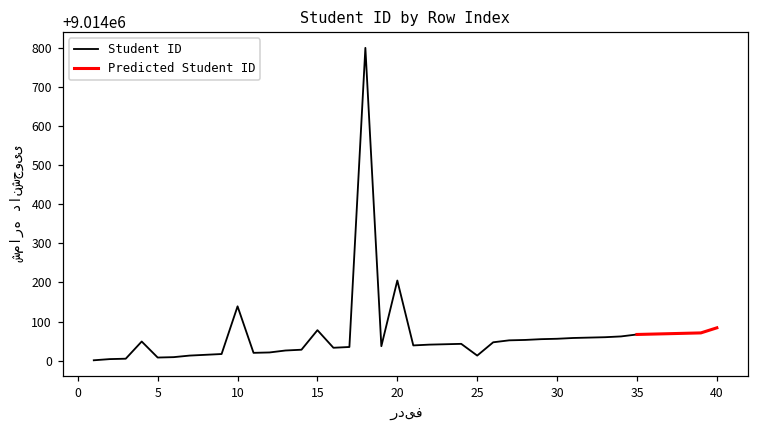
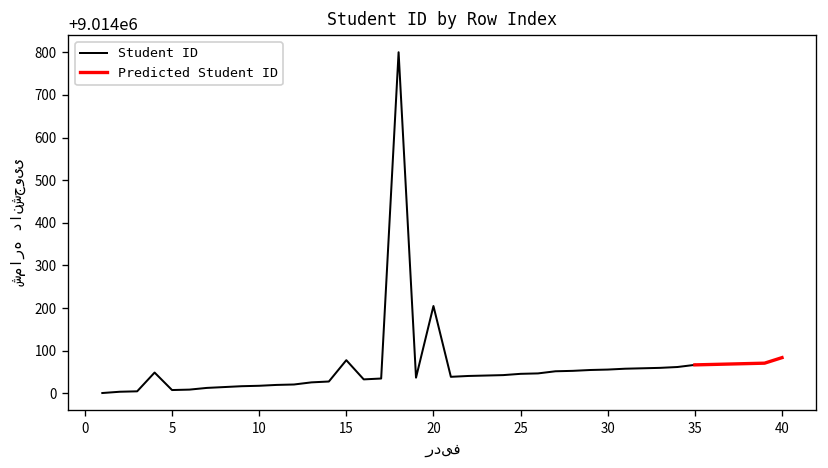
Student ID, 10: 9014140 -> 9014020
Student ID, 25: 9014010 -> 9014050
